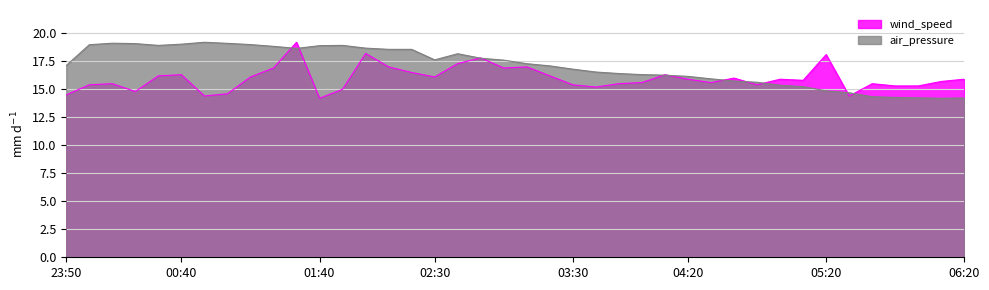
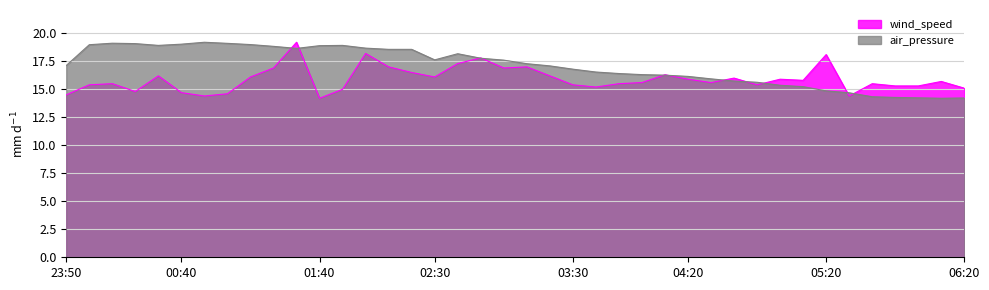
wind_speed, 00:40: 16.3 -> 14.7
wind_speed, 06:20: 15.9 -> 15.1
